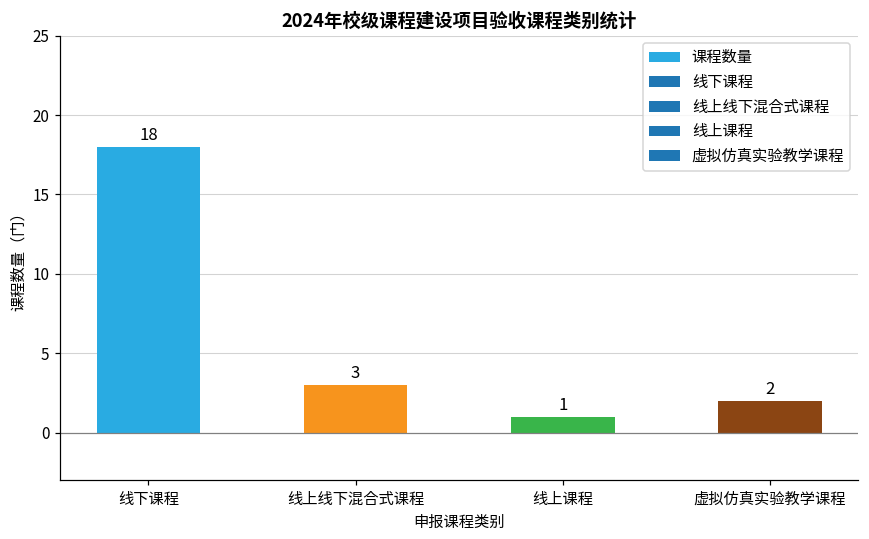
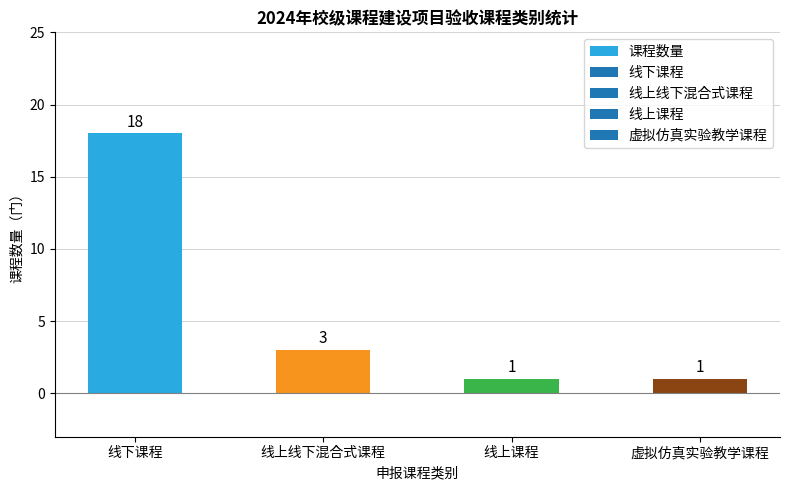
虚拟仿真实验教学课程: 2 -> 1
